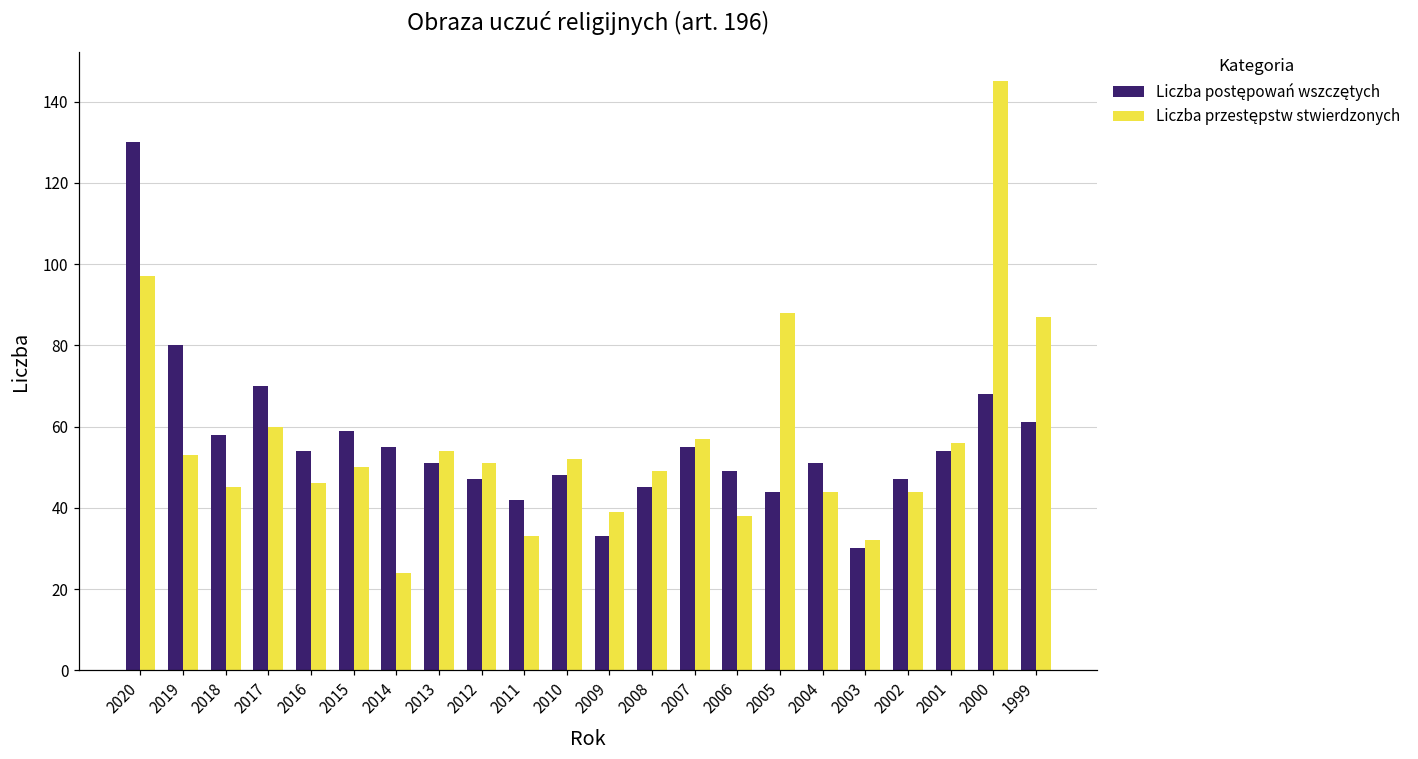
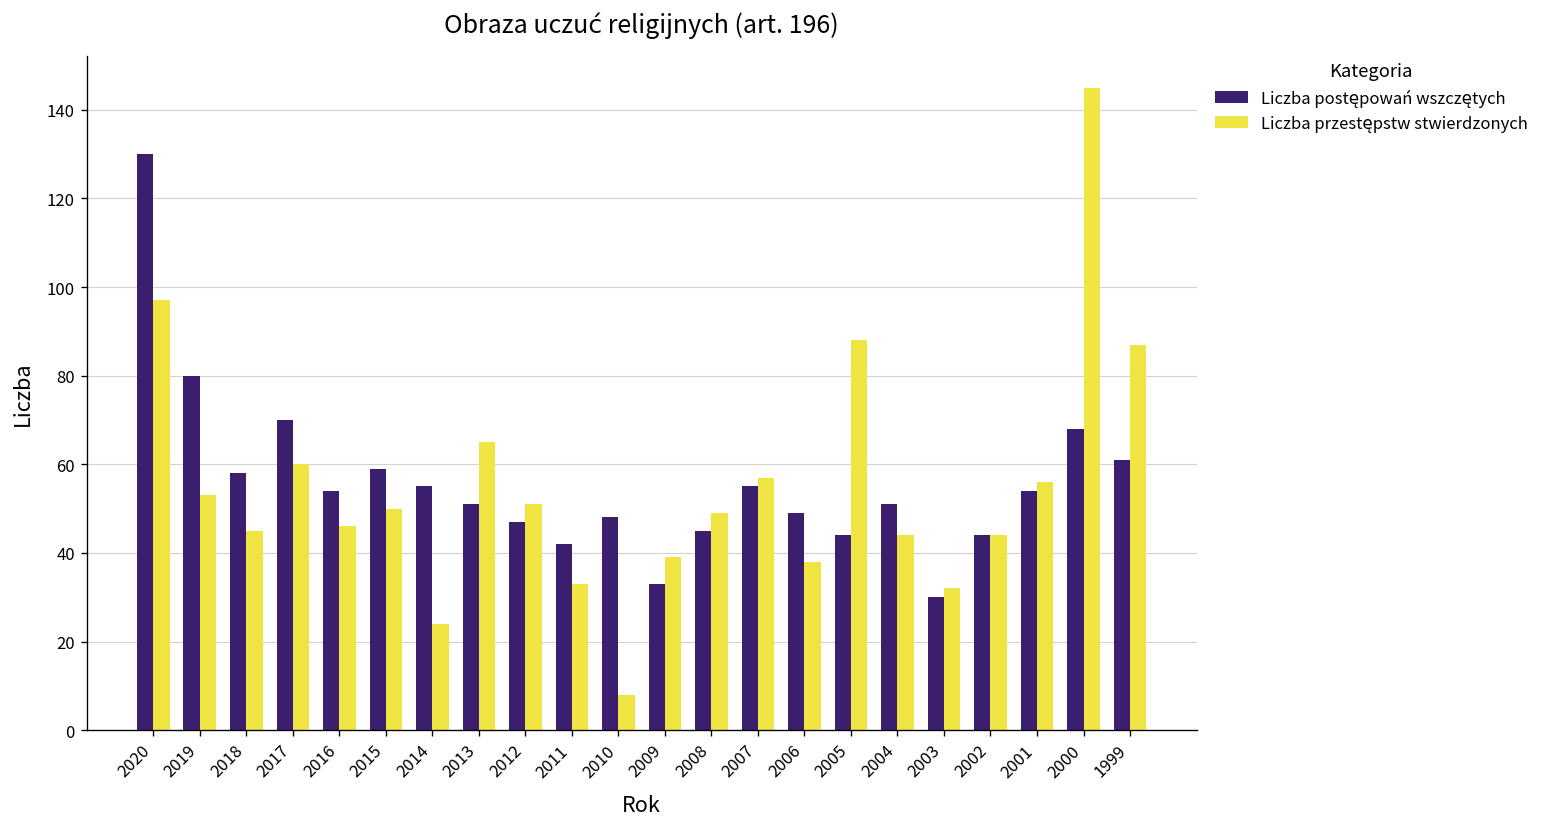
Liczba przestępstw stwierdzonych, 2013: 54 -> 65
Liczba przestępstw stwierdzonych, 2010: 52 -> 8
Liczba postępowań wszczętych, 2002: 47 -> 44
